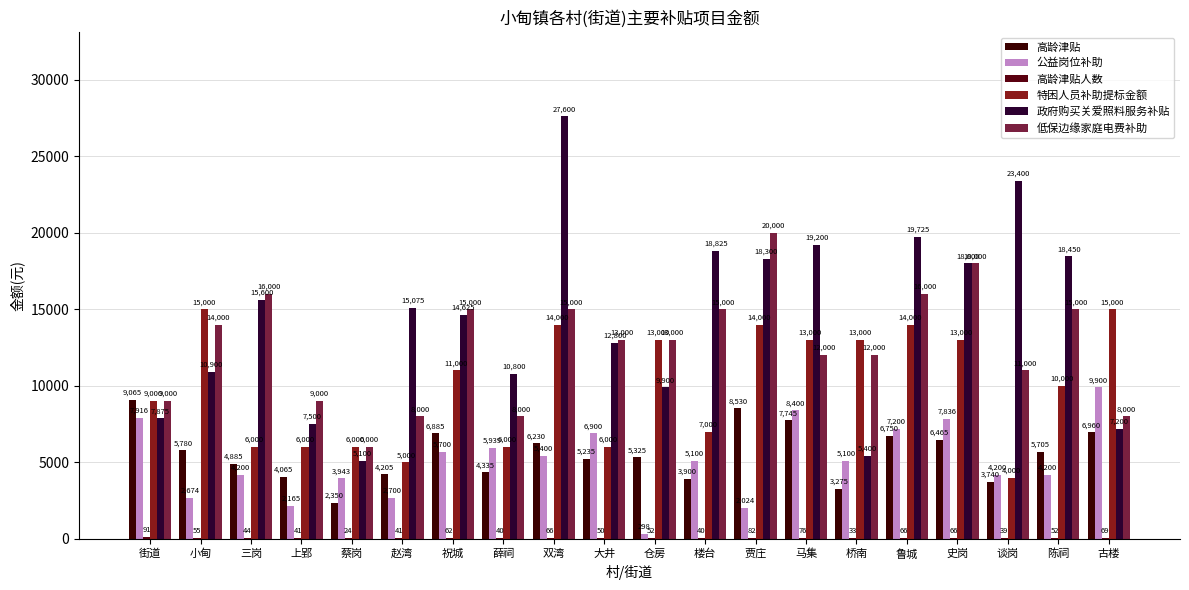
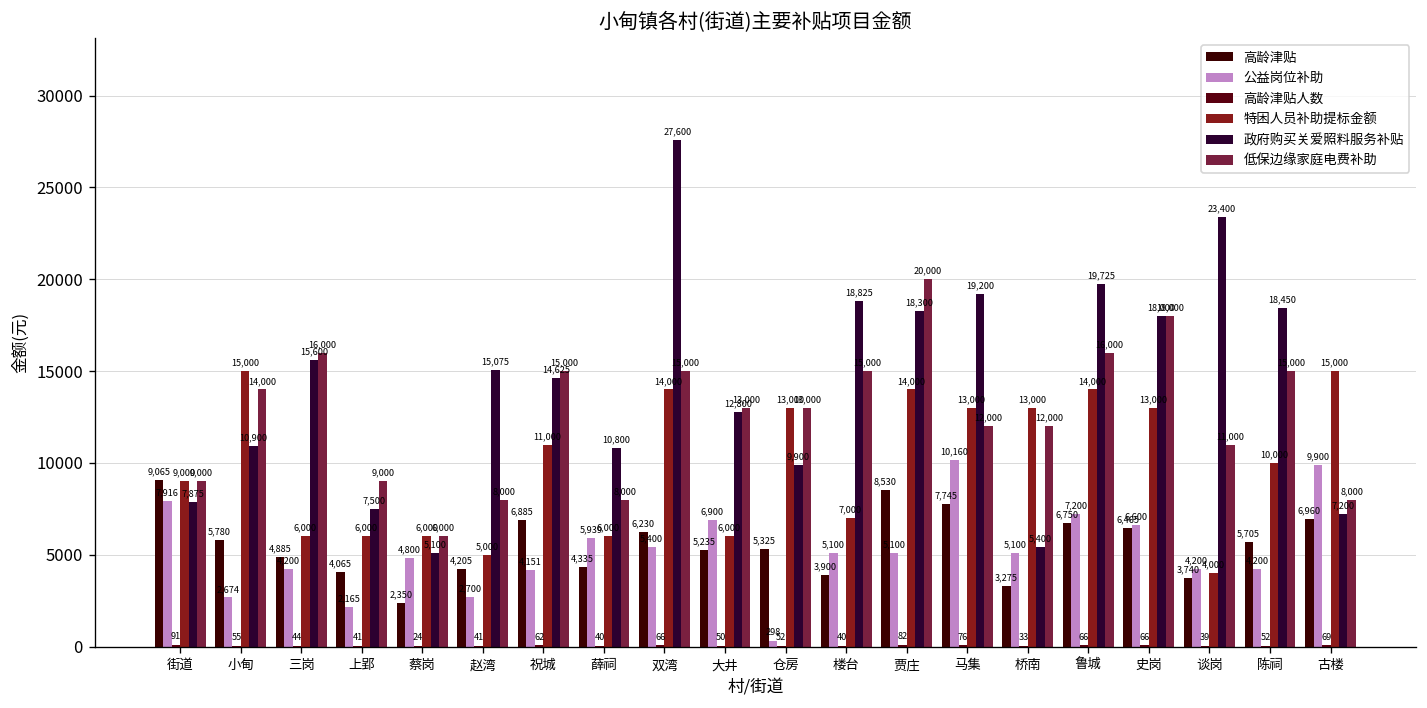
公益岗位补助, 蔡岗: 3,943 -> 4,800
公益岗位补助, 祝城: 5,700 -> 4,151
公益岗位补助, 贾庄: 2,024 -> 5,100
公益岗位补助, 马集: 8,400 -> 10,160
公益岗位补助, 史岗: 7,836 -> 6,600
